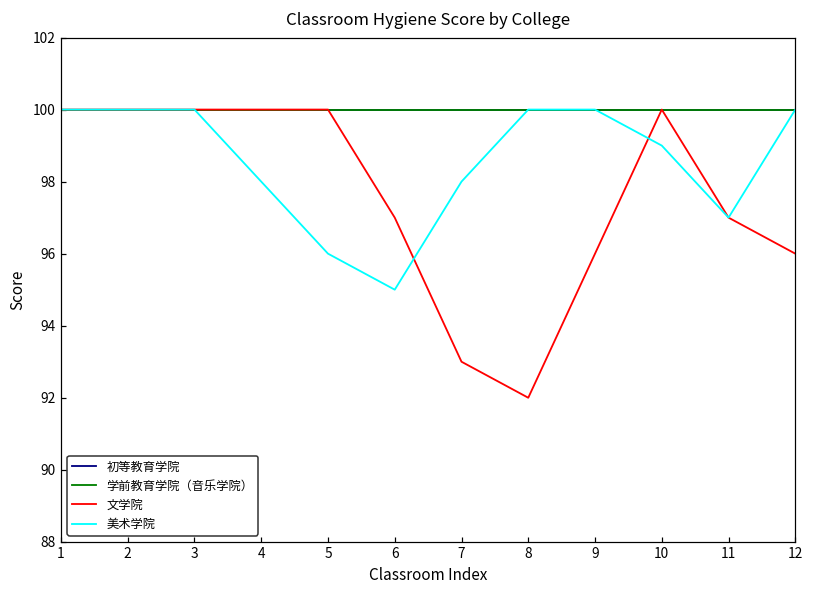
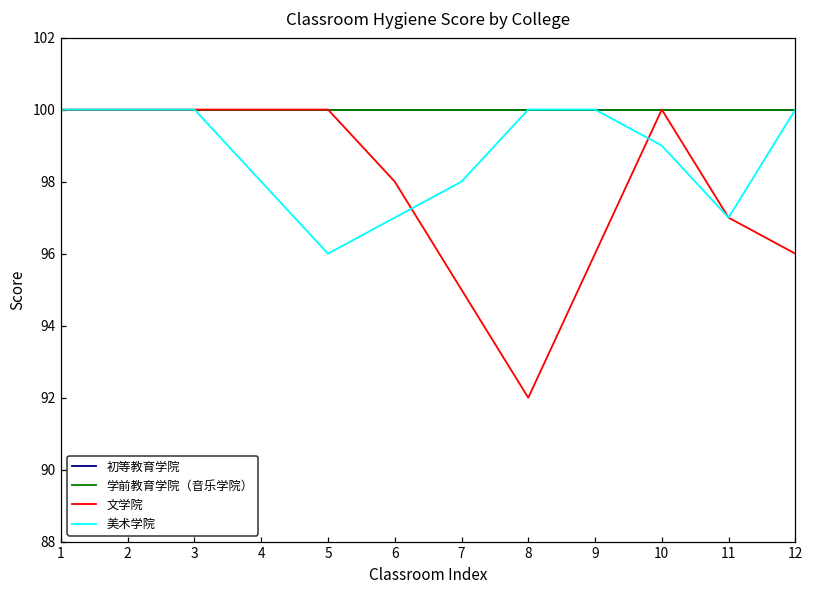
文学院, 6: 97 -> 98
美术学院, 6: 95 -> 97
文学院, 7: 93 -> 95
